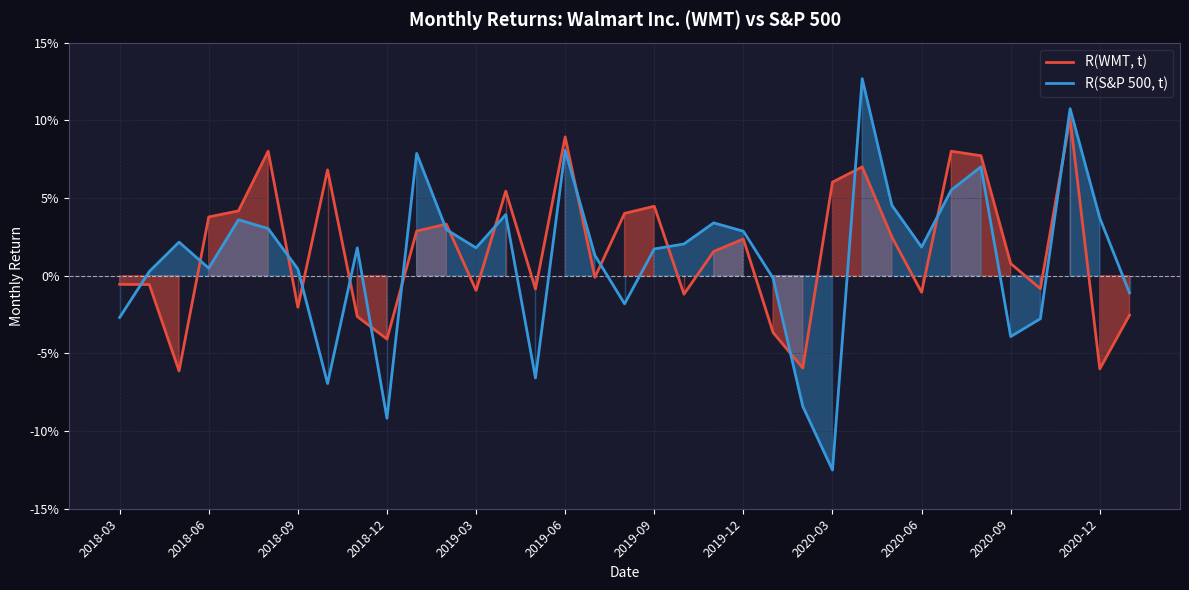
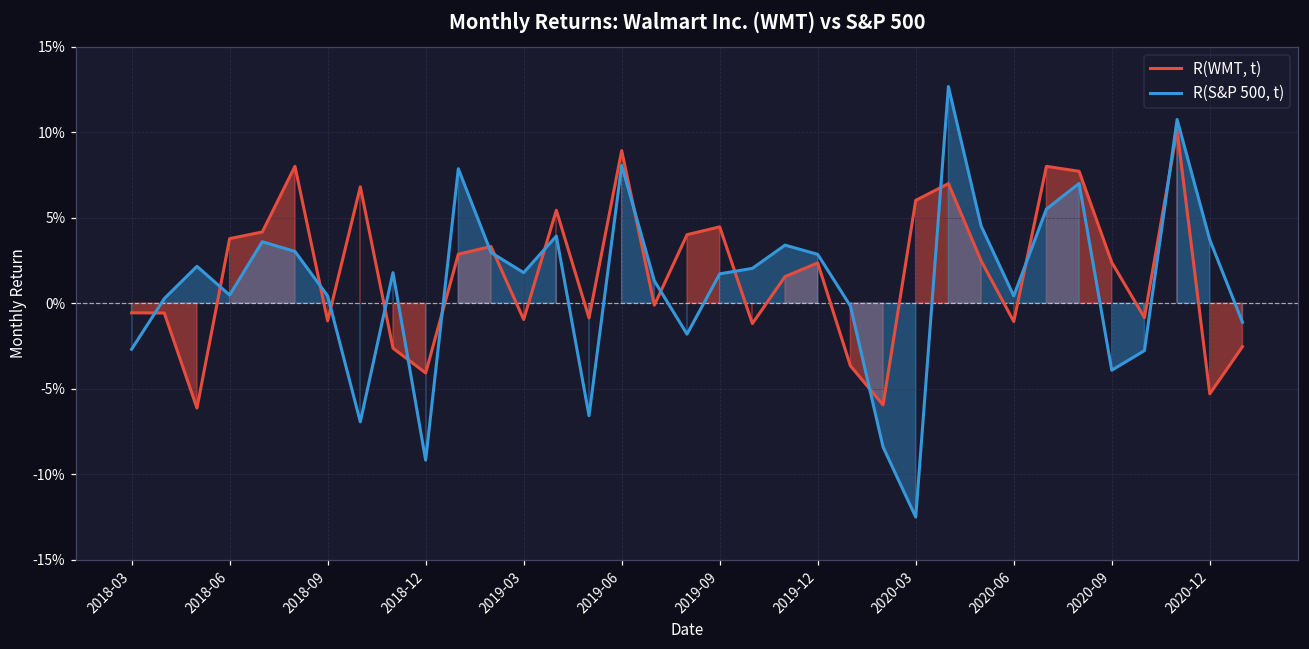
R(WMT, t), 2018-09: -2.0% -> -1.0%
R(S&P 500, t), 2020-06: 1.8% -> 0.4%
R(WMT, t), 2020-09: 0.8% -> 2.4%
R(WMT, t), 2020-12: -6.0% -> -5.3%
